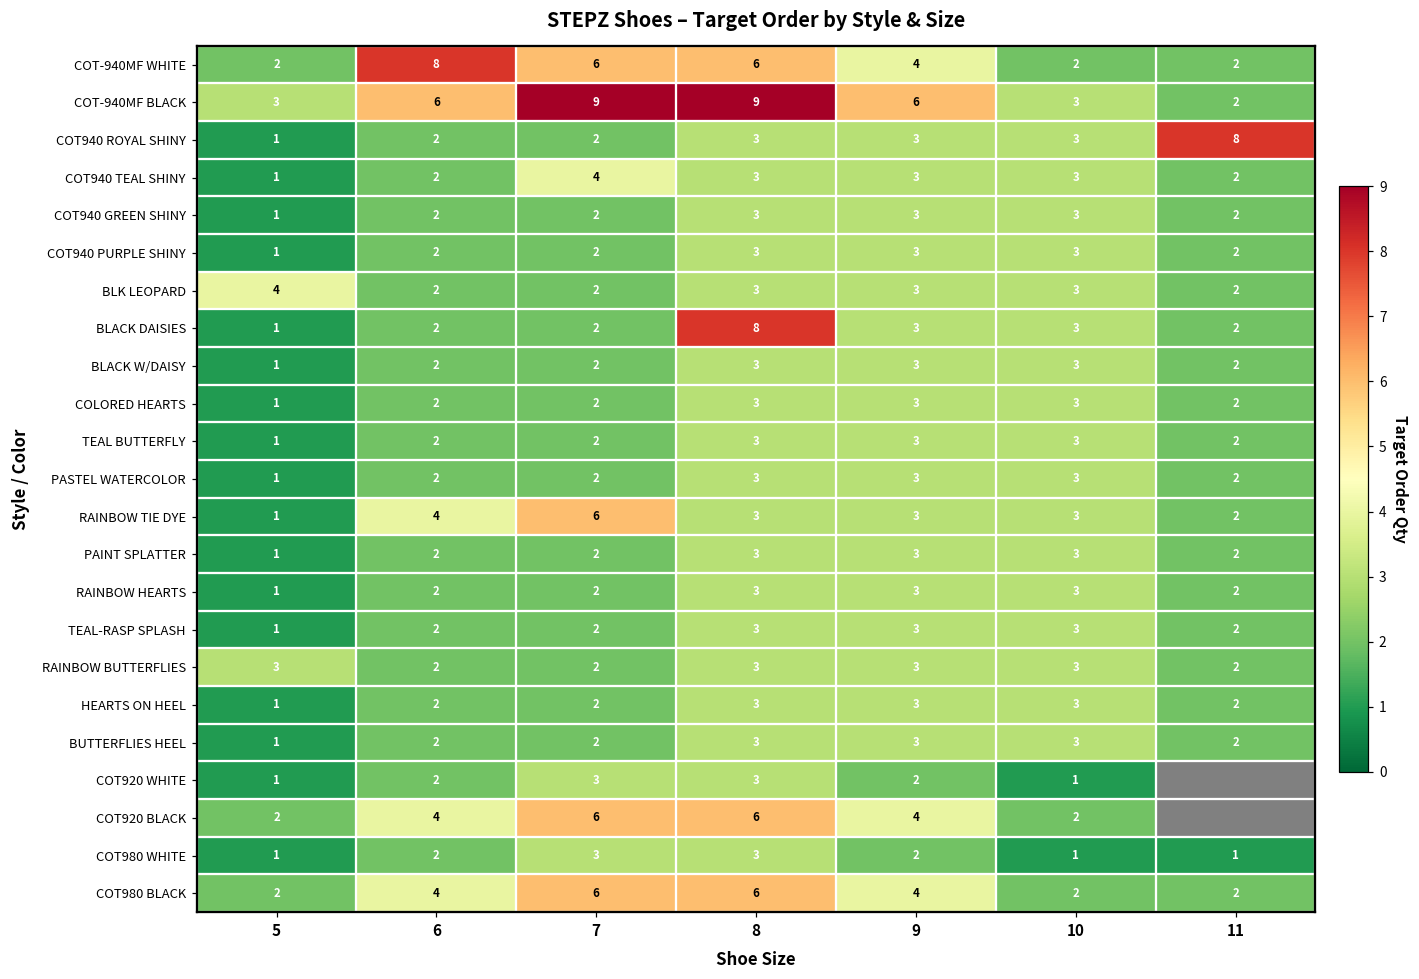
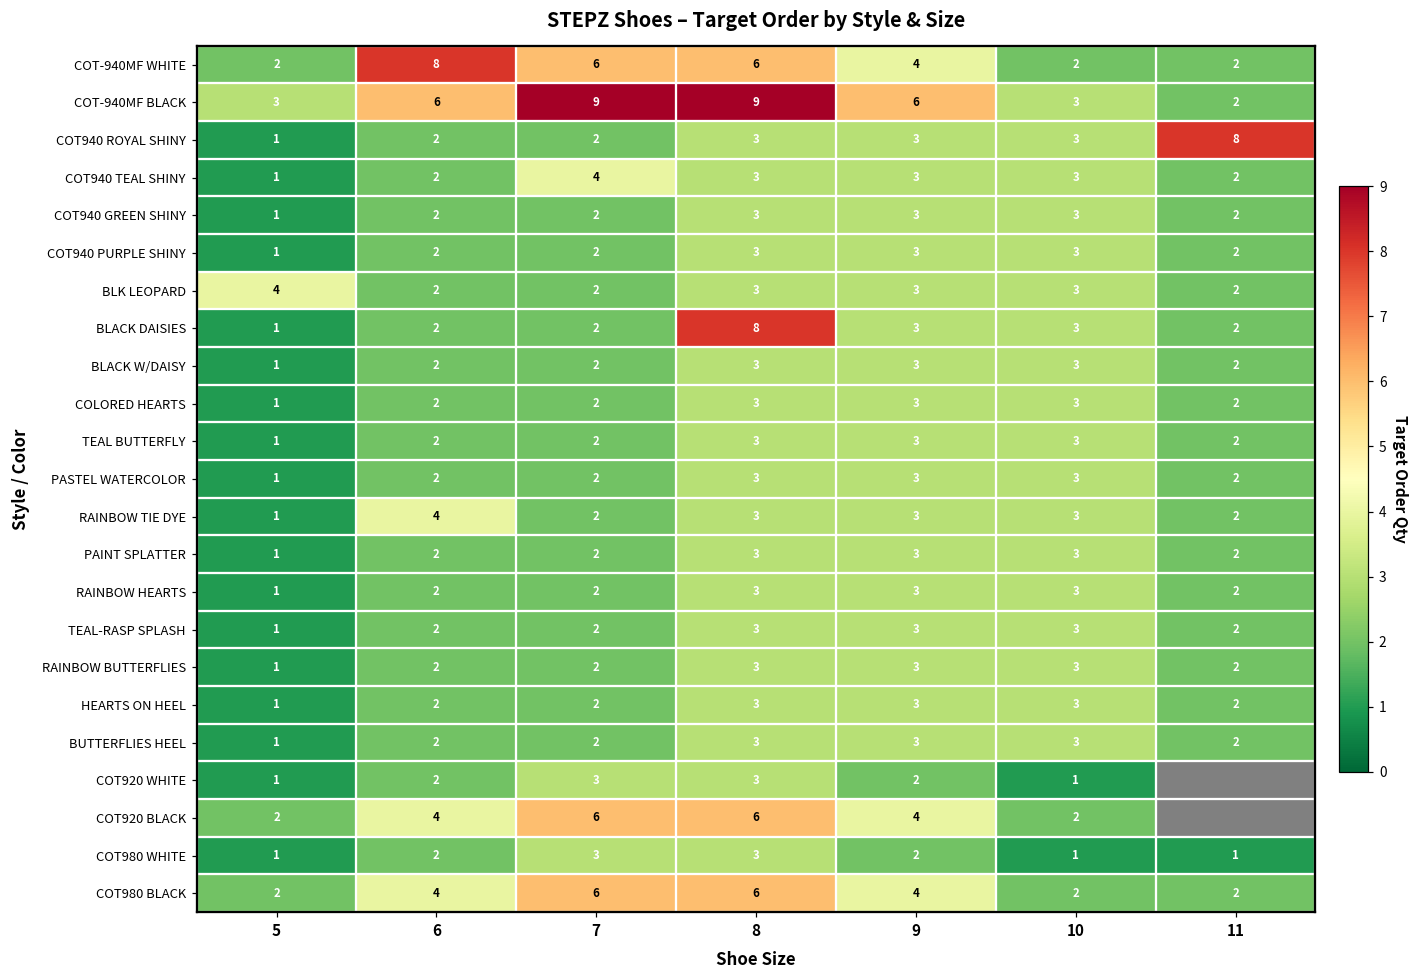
RAINBOW TIE DYE, 7: 6 -> 2
RAINBOW BUTTERFLIES, 5: 3 -> 1
